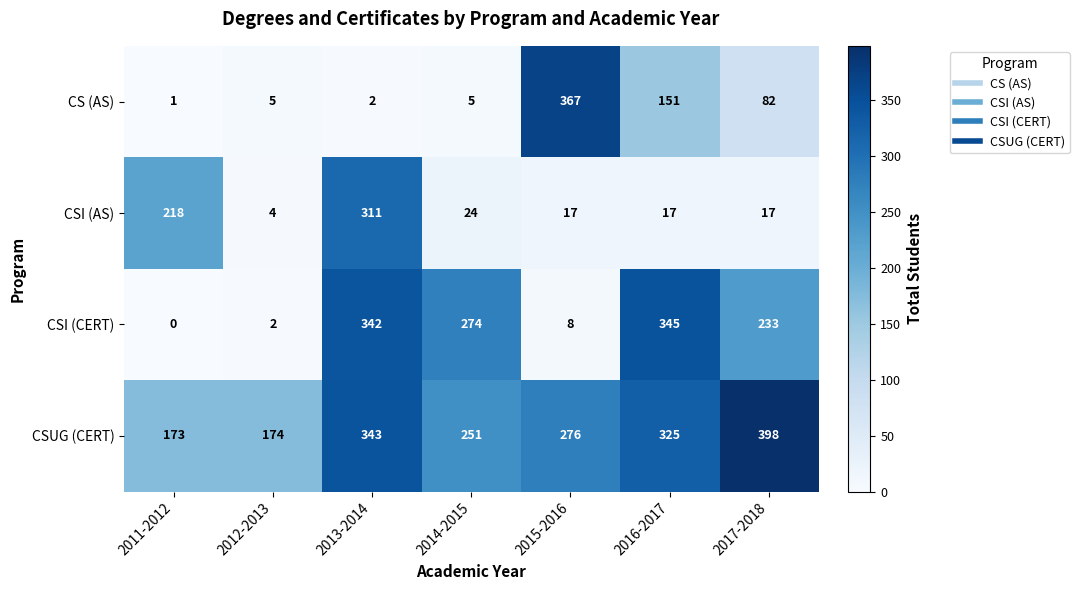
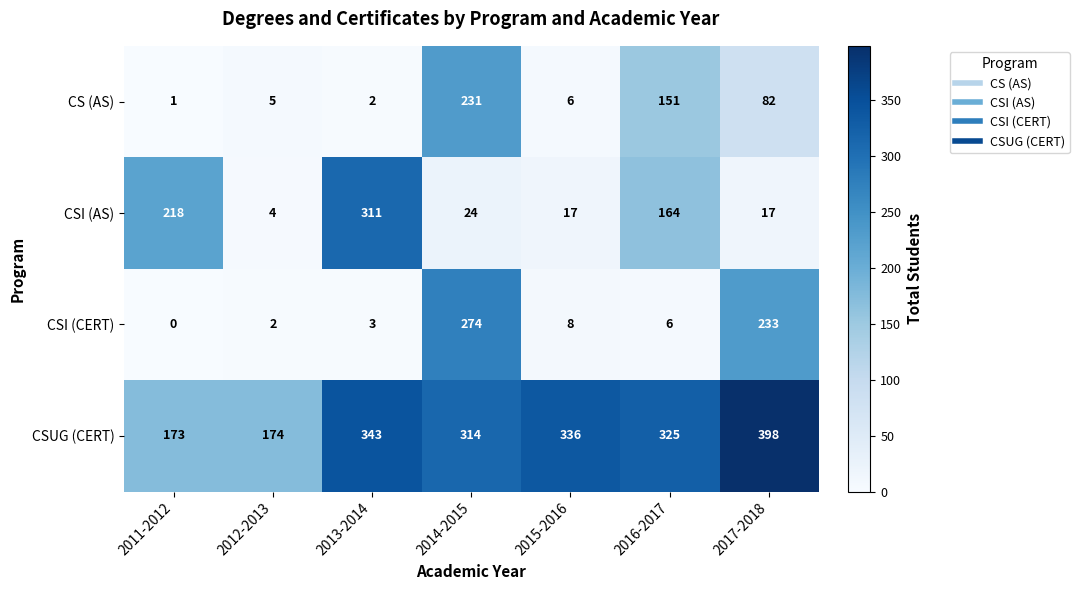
CS (AS), 2014-2015: 5 -> 231
CS (AS), 2015-2016: 367 -> 6
CSI (AS), 2016-2017: 17 -> 164
CSI (CERT), 2013-2014: 342 -> 3
CSI (CERT), 2016-2017: 345 -> 6
CSUG (CERT), 2014-2015: 251 -> 314
CSUG (CERT), 2015-2016: 276 -> 336
